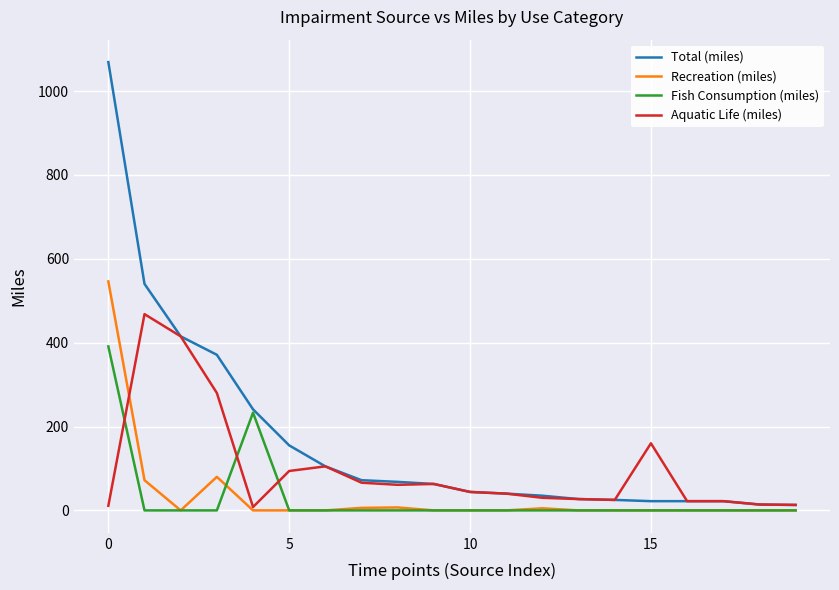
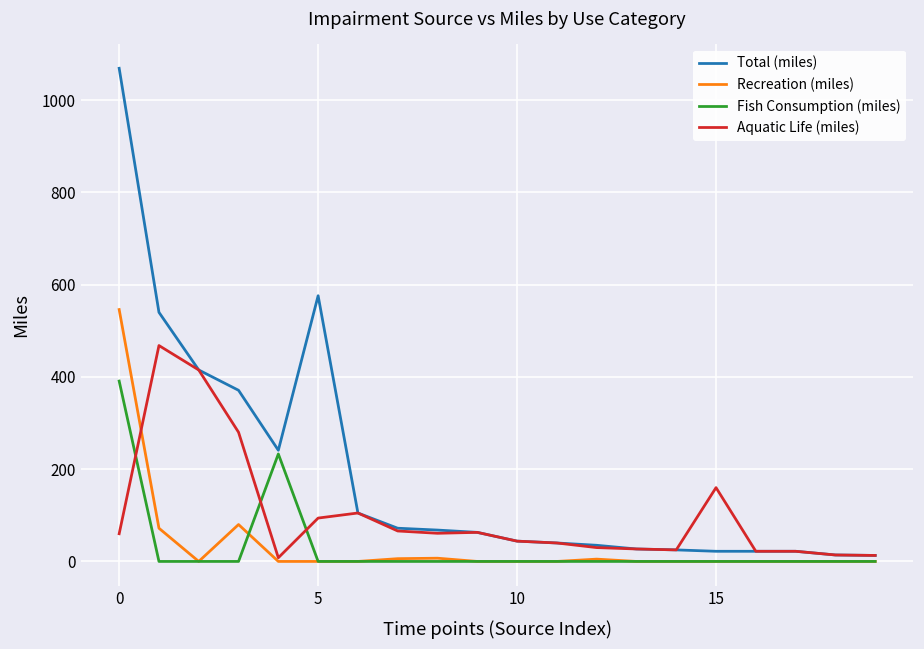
Aquatic Life (miles), 0: 10 -> 60
Total (miles), 5: 160 -> 580
